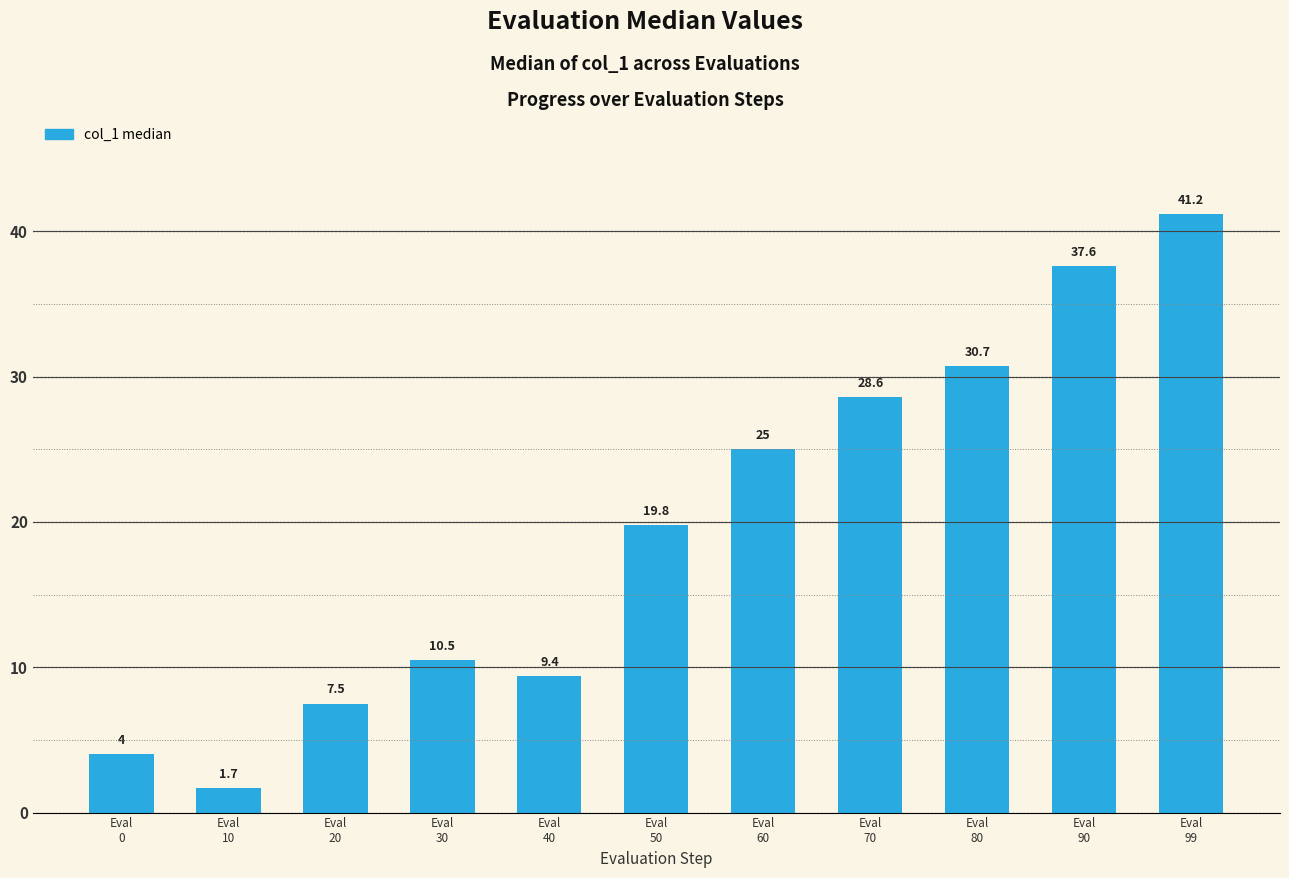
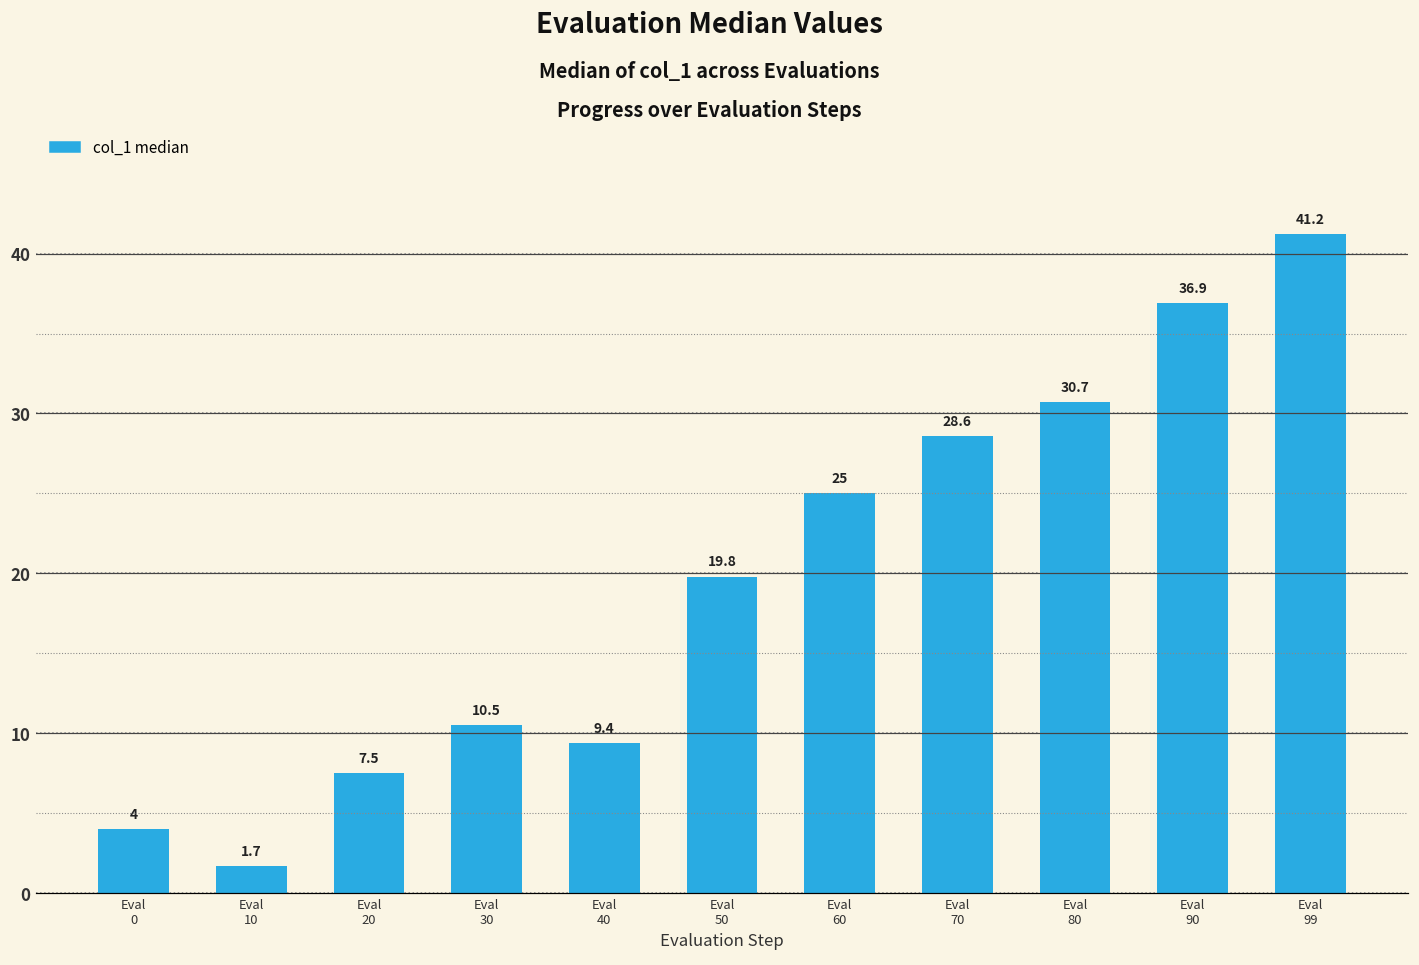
Eval 90: 37.6 -> 36.9
